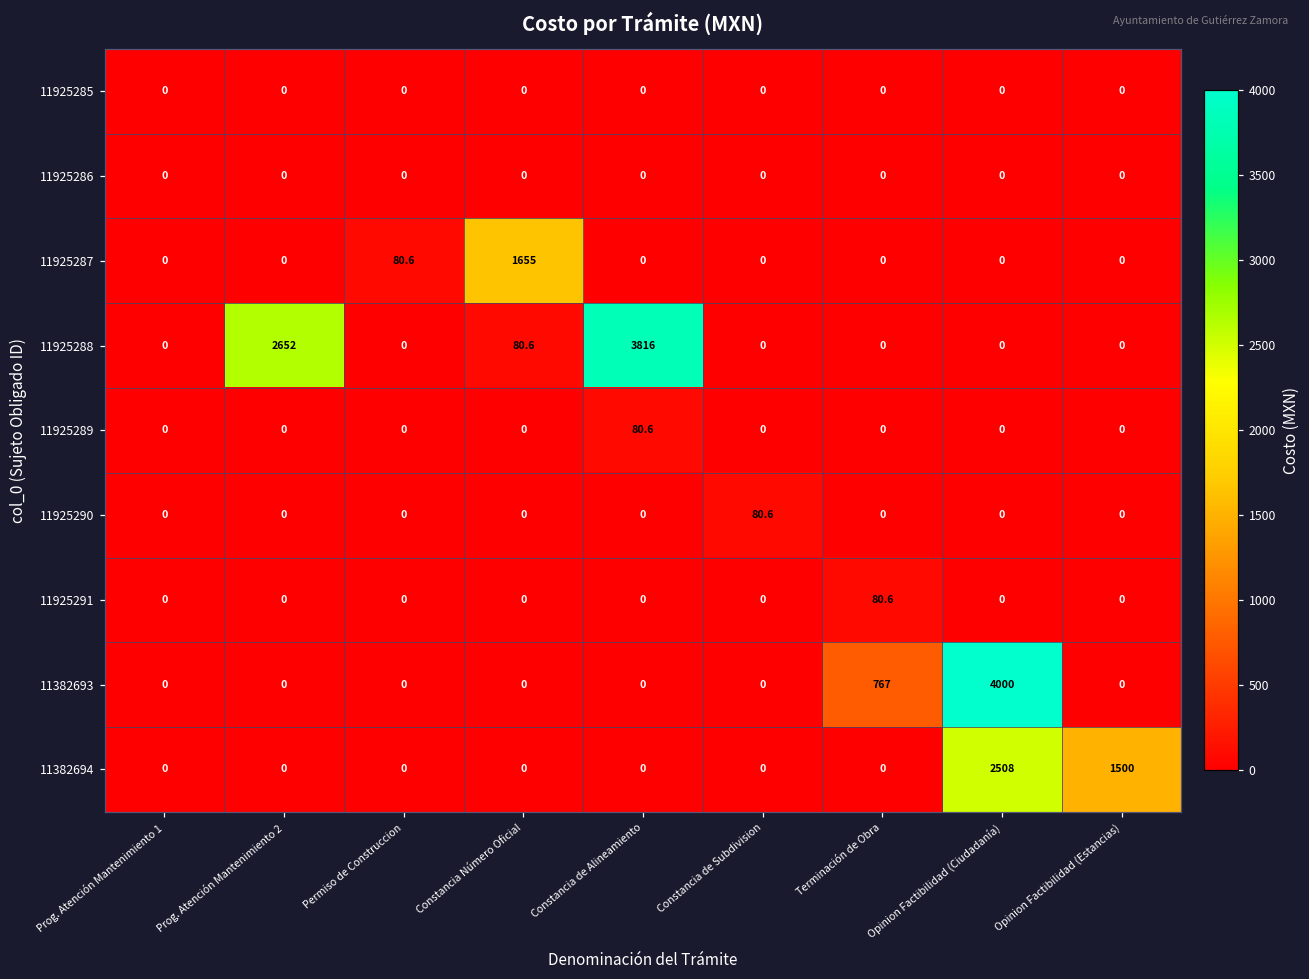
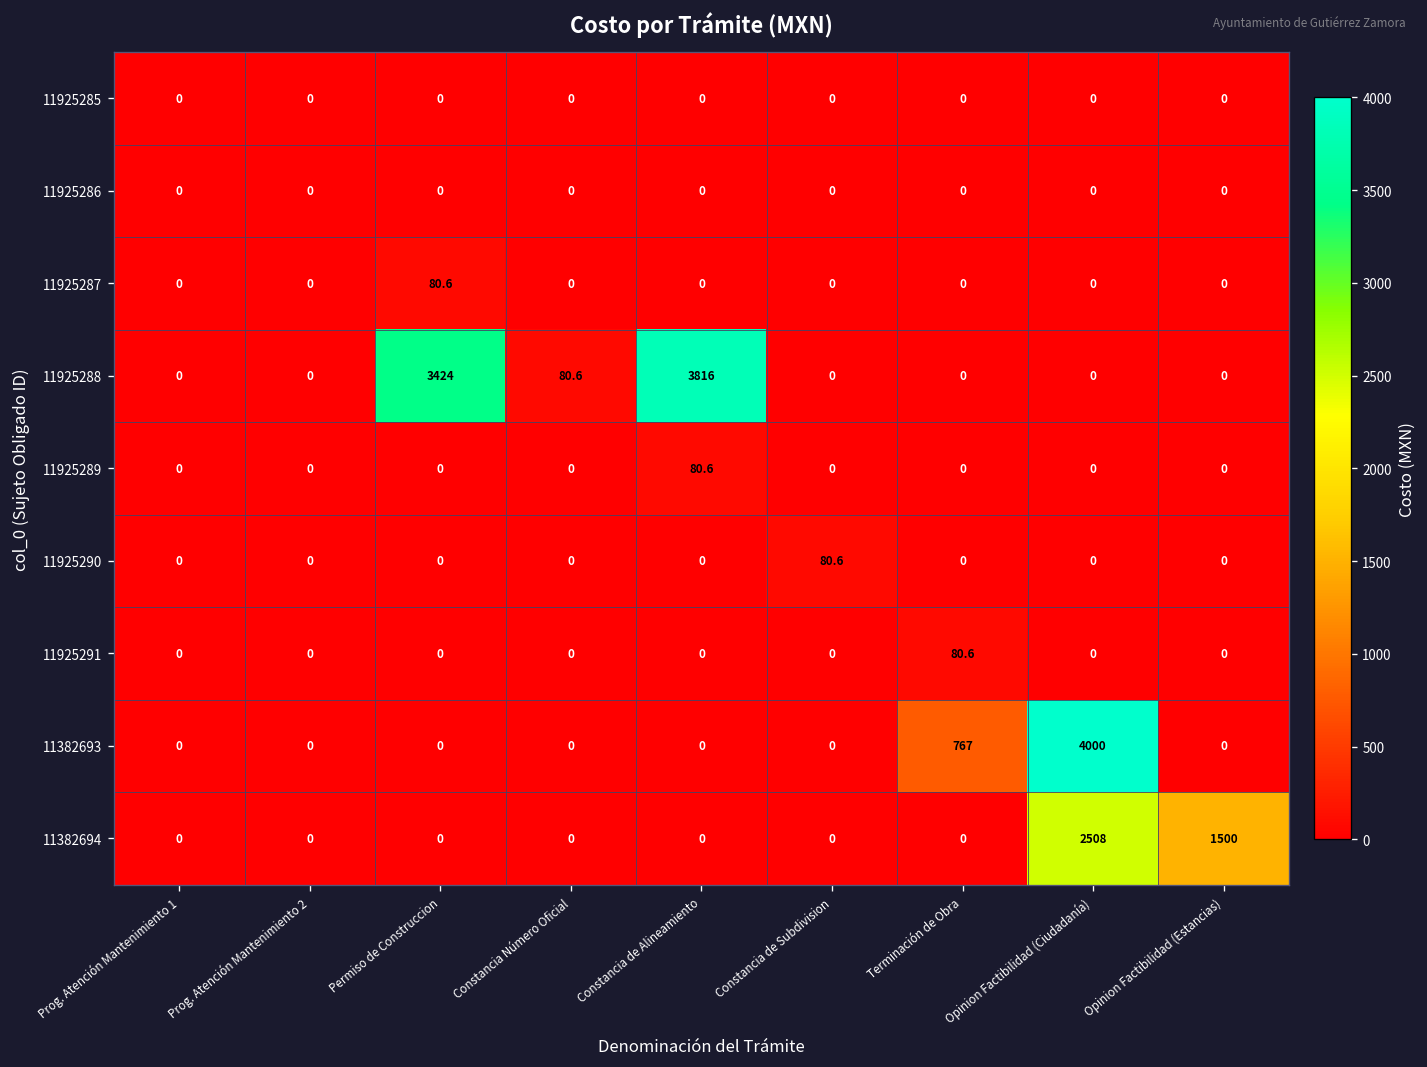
11925287, Constancia Número Oficial: 1655 -> 0
11925288, Prog. Atención Mantenimiento 2: 2652 -> 0
11925288, Permiso de Construccion: 0 -> 3424
